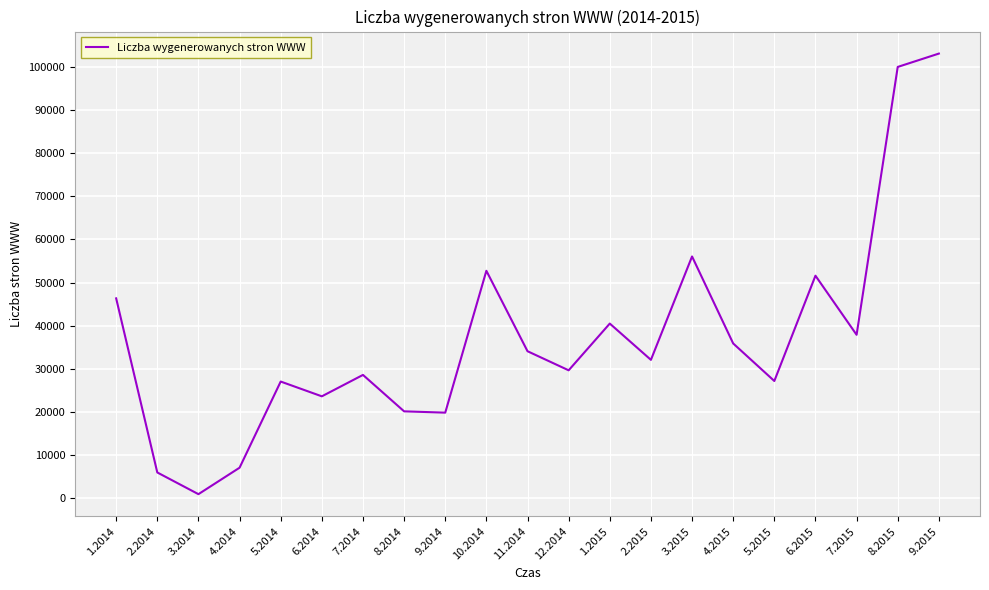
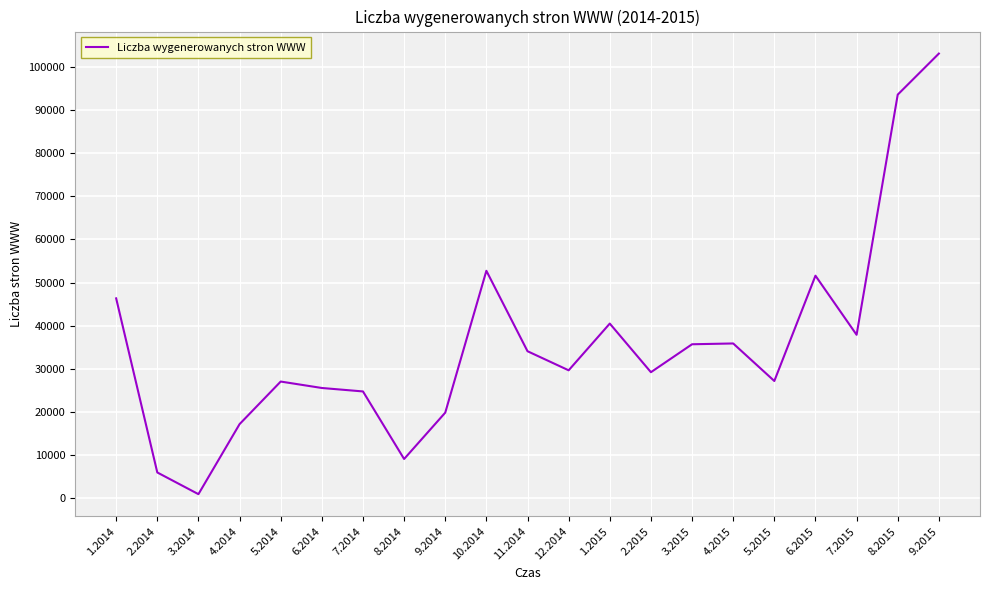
4.2014: 7000 -> 17000
6.2014: 24000 -> 26000
7.2014: 29000 -> 25000
8.2014: 20000 -> 9000
2.2015: 32000 -> 29000
3.2015: 56000 -> 36000
8.2015: 100000 -> 94000
